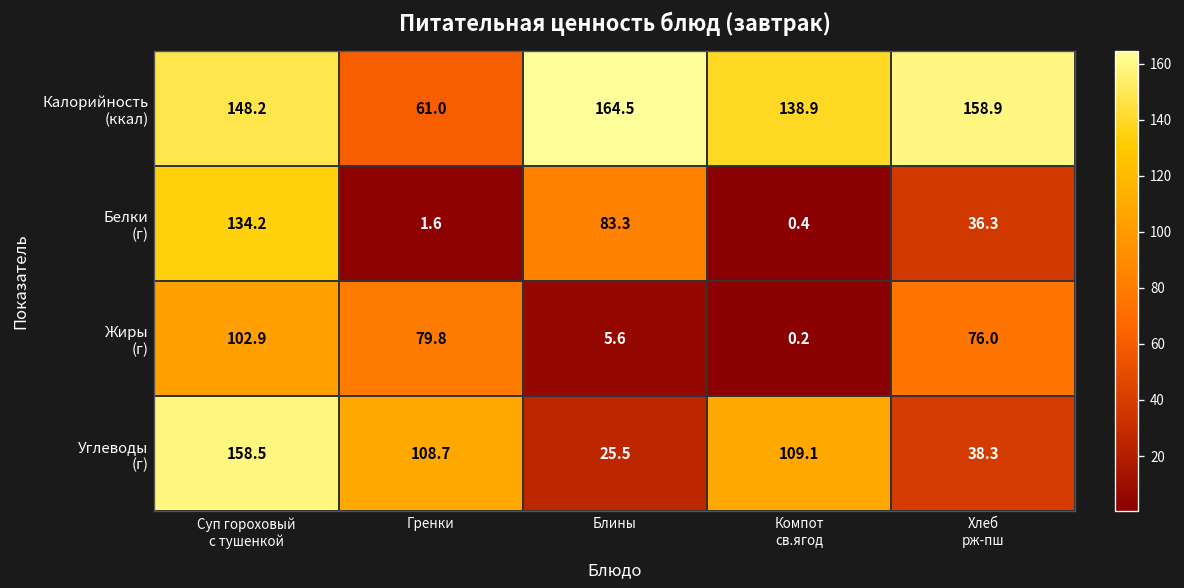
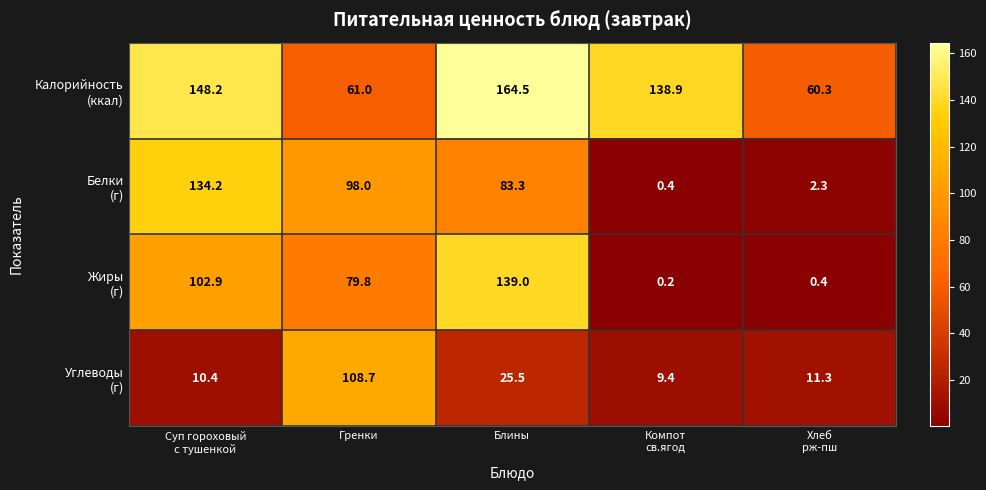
Калорийность (ккал), Хлеб рж-пш: 158.9 -> 60.3
Белки (г), Гренки: 1.6 -> 98.0
Белки (г), Хлеб рж-пш: 36.3 -> 2.3
Жиры (г), Блины: 5.6 -> 139.0
Жиры (г), Хлеб рж-пш: 76.0 -> 0.4
Углеводы (г), Суп гороховый с тушенкой: 158.5 -> 10.4
Углеводы (г), Компот св.ягод: 109.1 -> 9.4
Углеводы (г), Хлеб рж-пш: 38.3 -> 11.3
